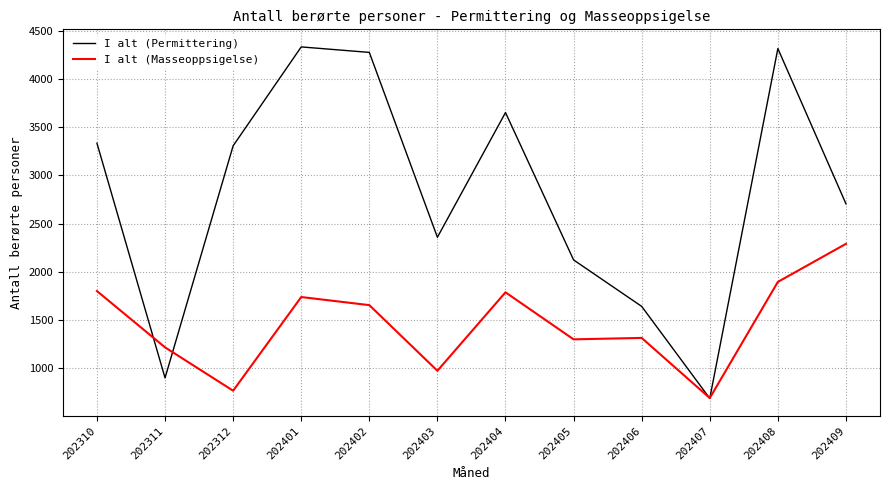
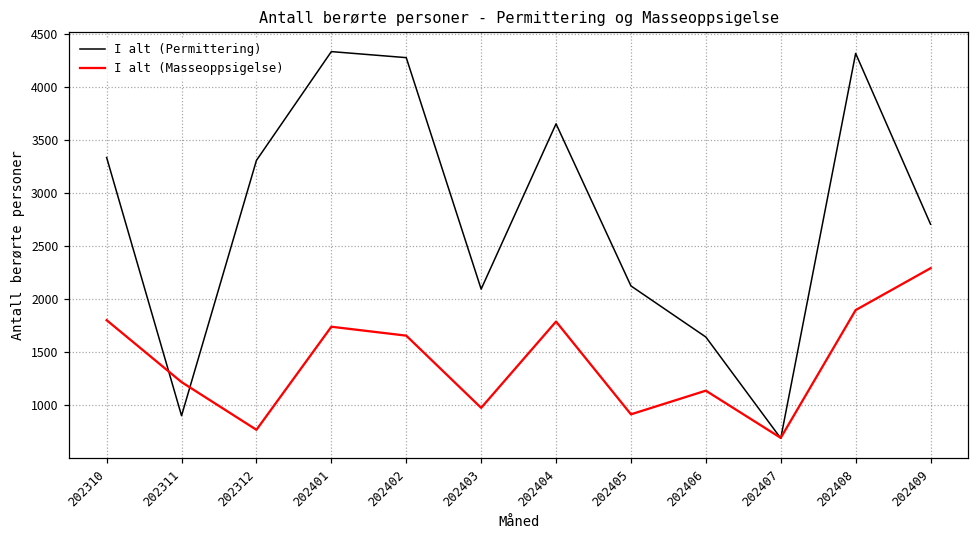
I alt (Permittering), 202403: 2400 -> 2100
I alt (Masseoppsigelse), 202405: 1300 -> 900
I alt (Masseoppsigelse), 202406: 1300 -> 1100
